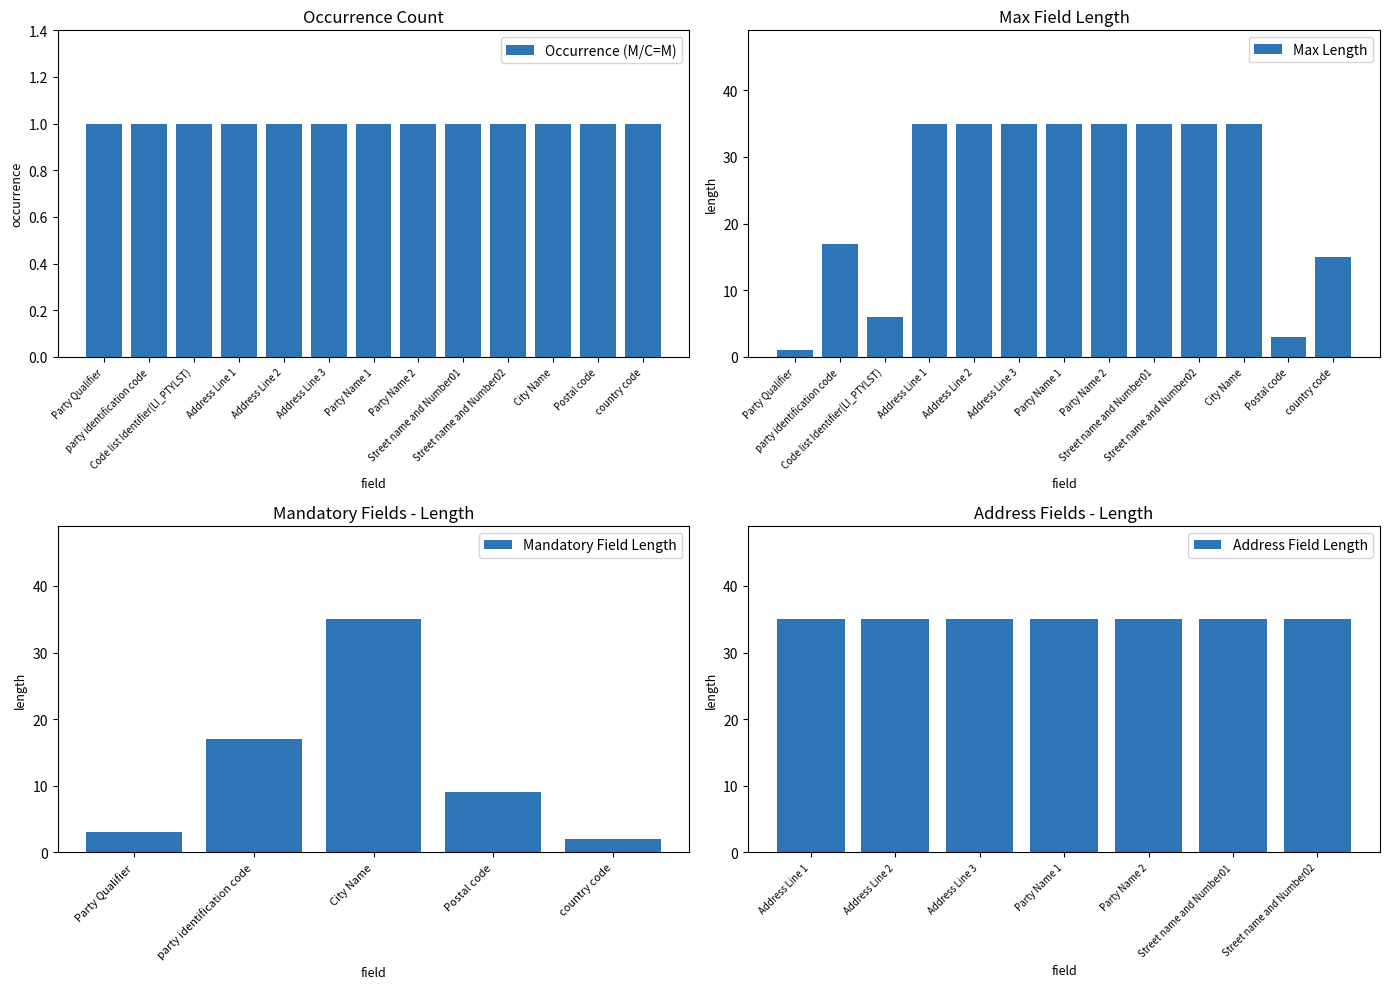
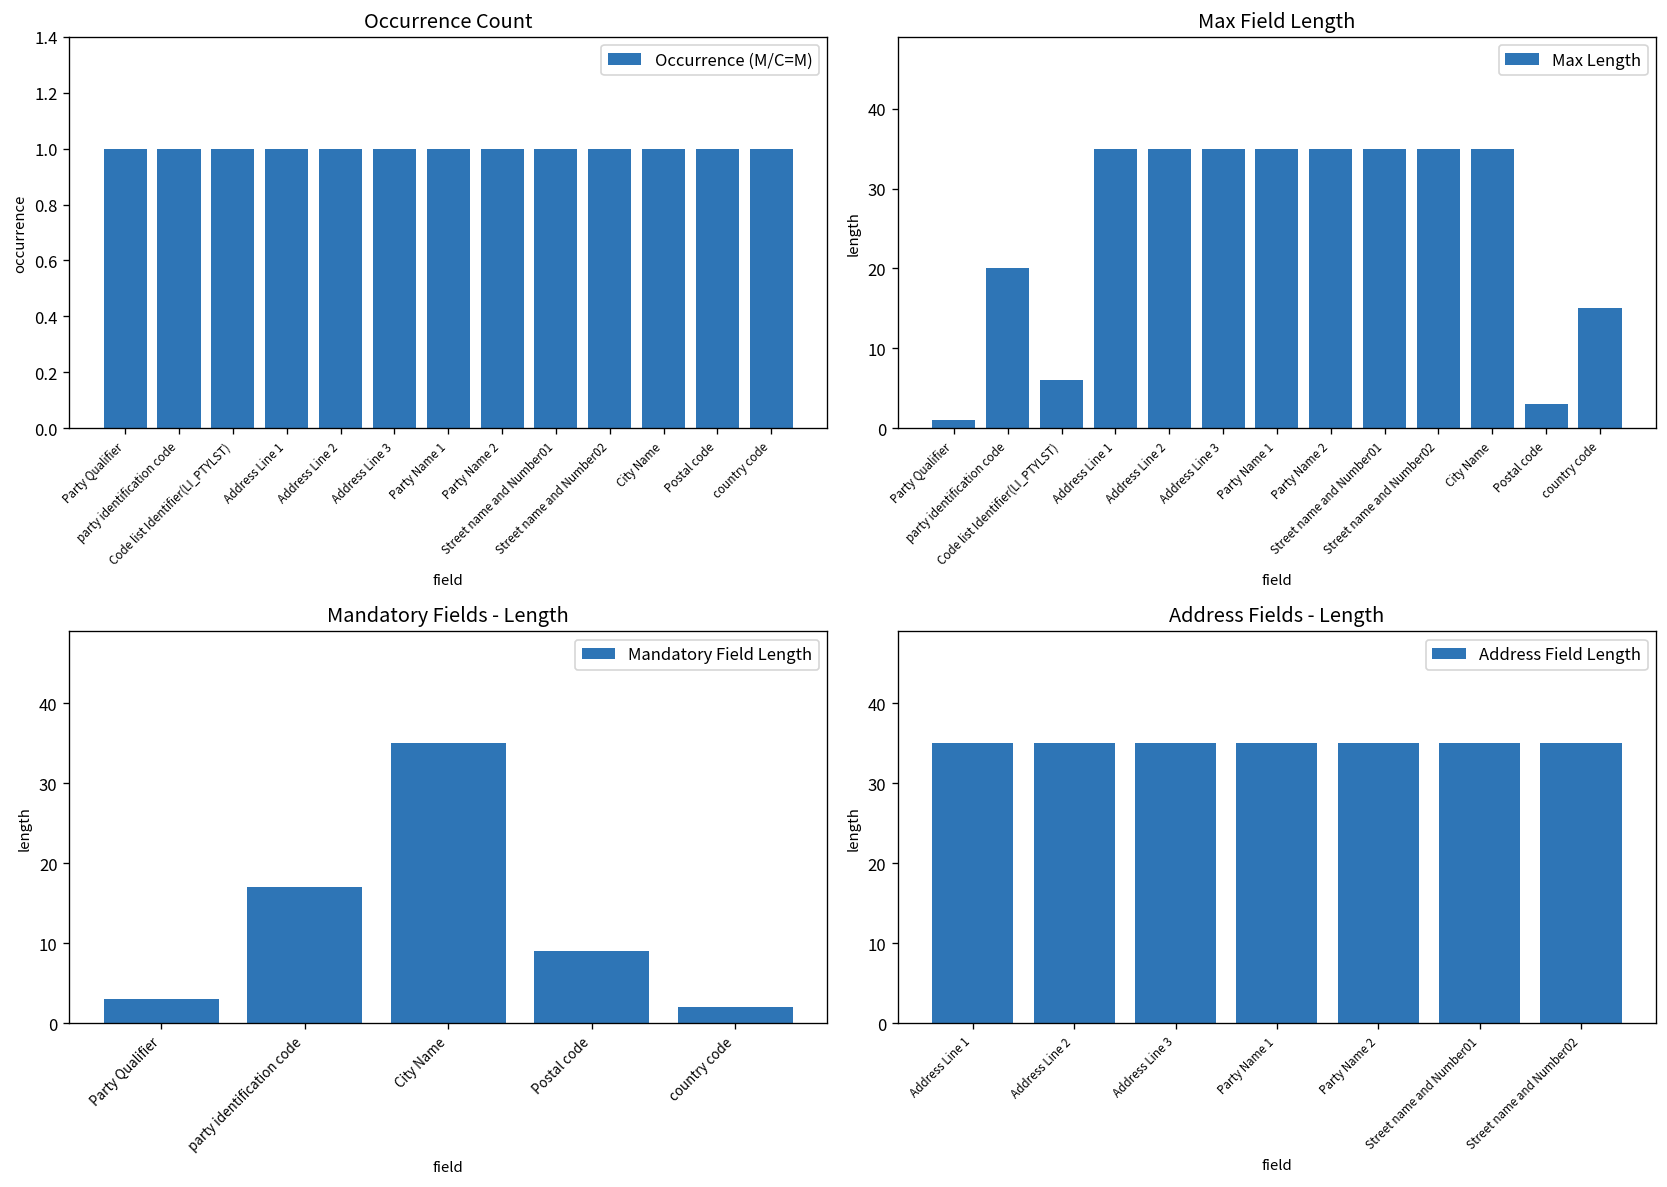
Max Field Length, party identification code: 17 -> 20
